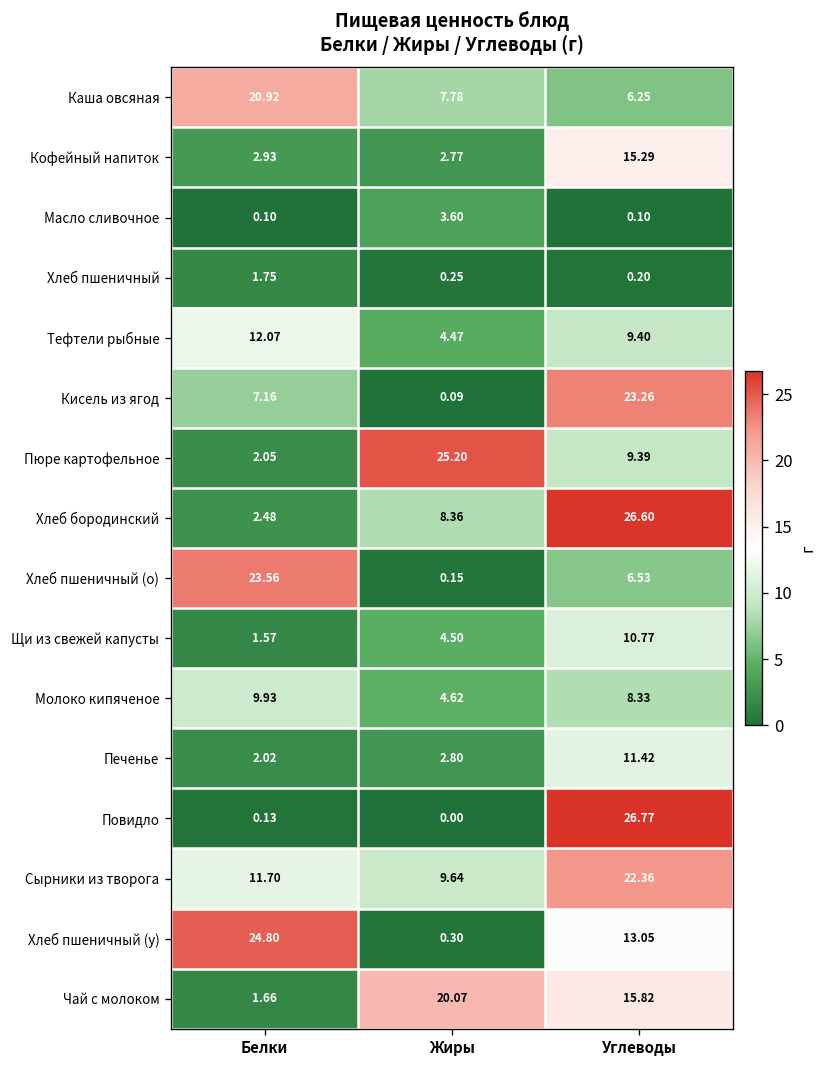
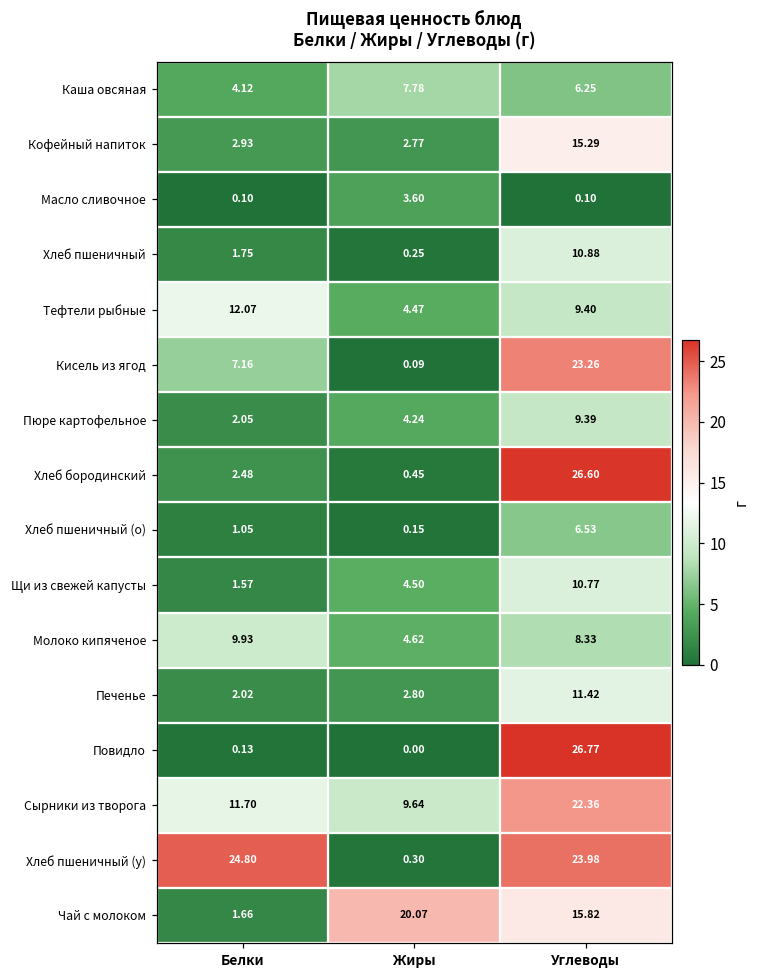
Каша овсяная, Белки: 20.92 -> 4.12
Хлеб пшеничный, Углеводы: 0.20 -> 10.88
Пюре картофельное, Жиры: 25.20 -> 4.24
Хлеб бородинский, Жиры: 8.36 -> 0.45
Хлеб пшеничный (о), Белки: 23.56 -> 1.05
Хлеб пшеничный (у), Углеводы: 13.05 -> 23.98
